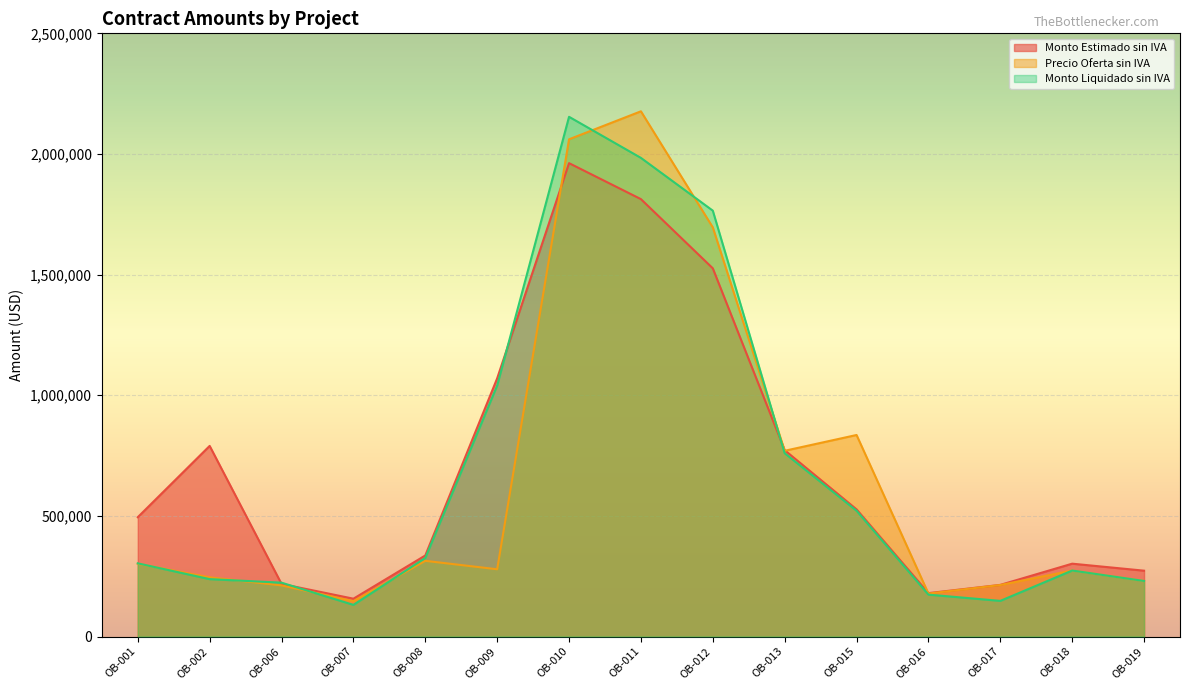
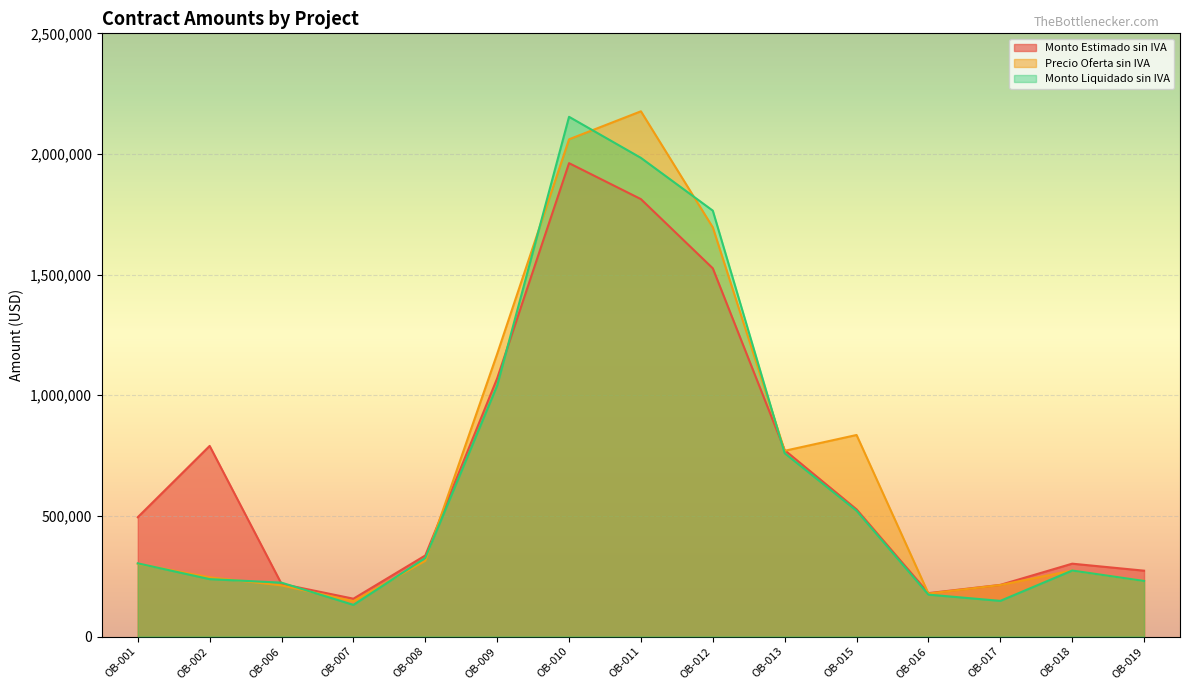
Precio Oferta sin IVA, OB-009: 280,000 -> 1,170,000
